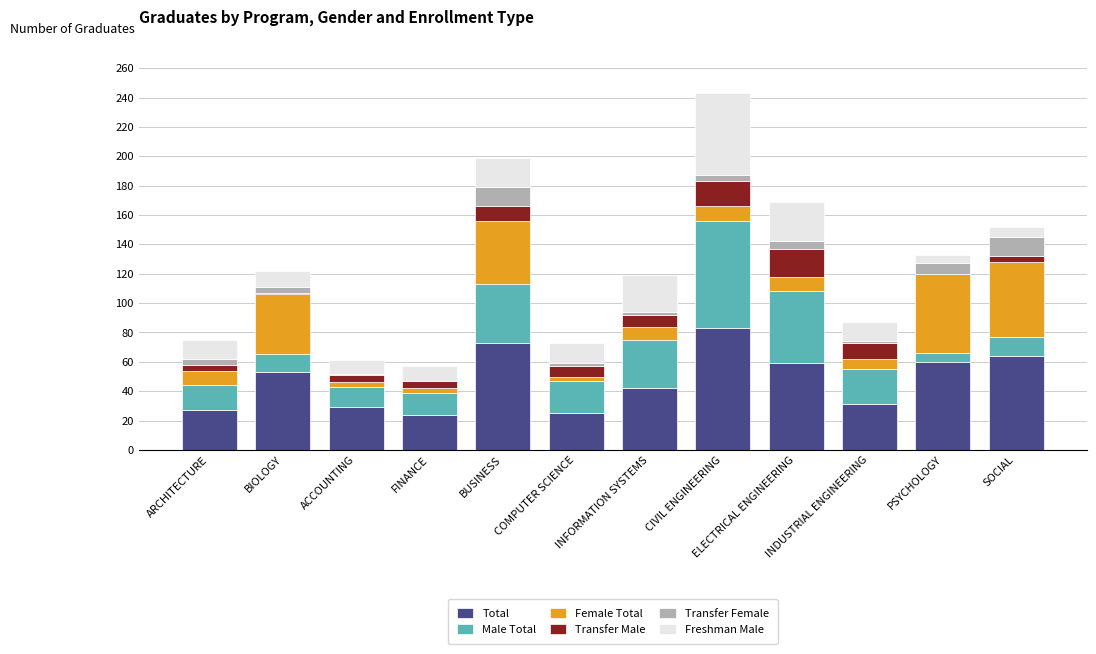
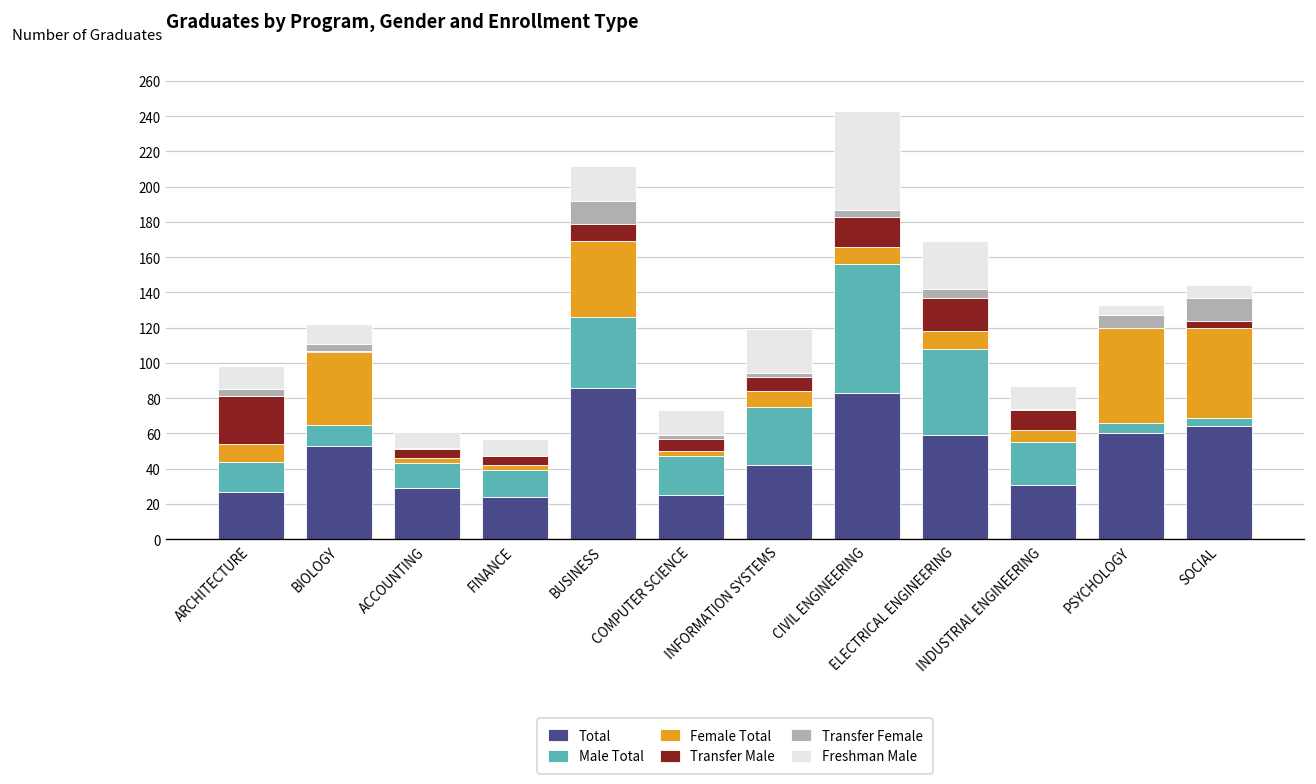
Transfer Male, ARCHITECTURE: 4 -> 27
Total, BUSINESS: 73 -> 86
Male Total, SOCIAL: 13 -> 5
